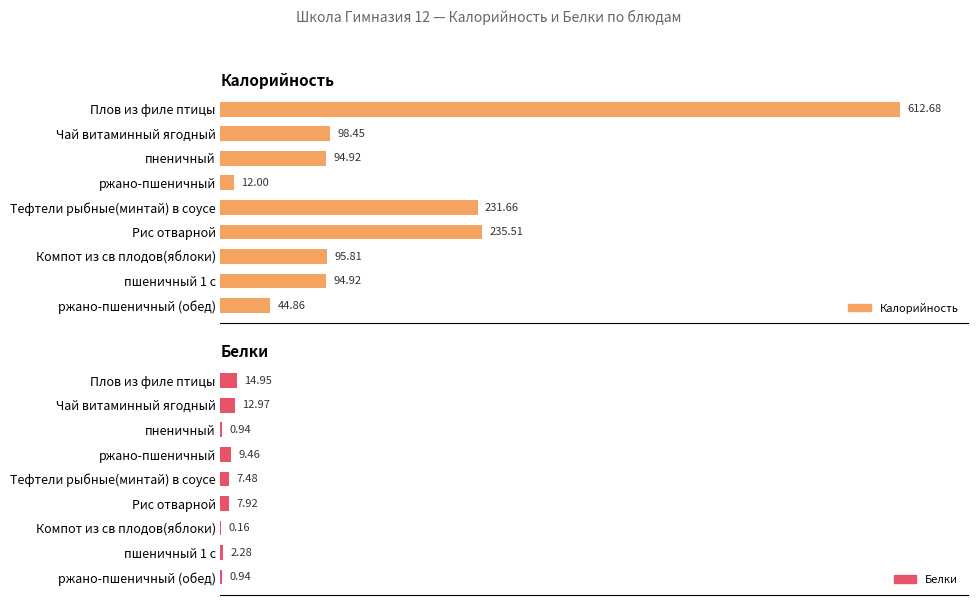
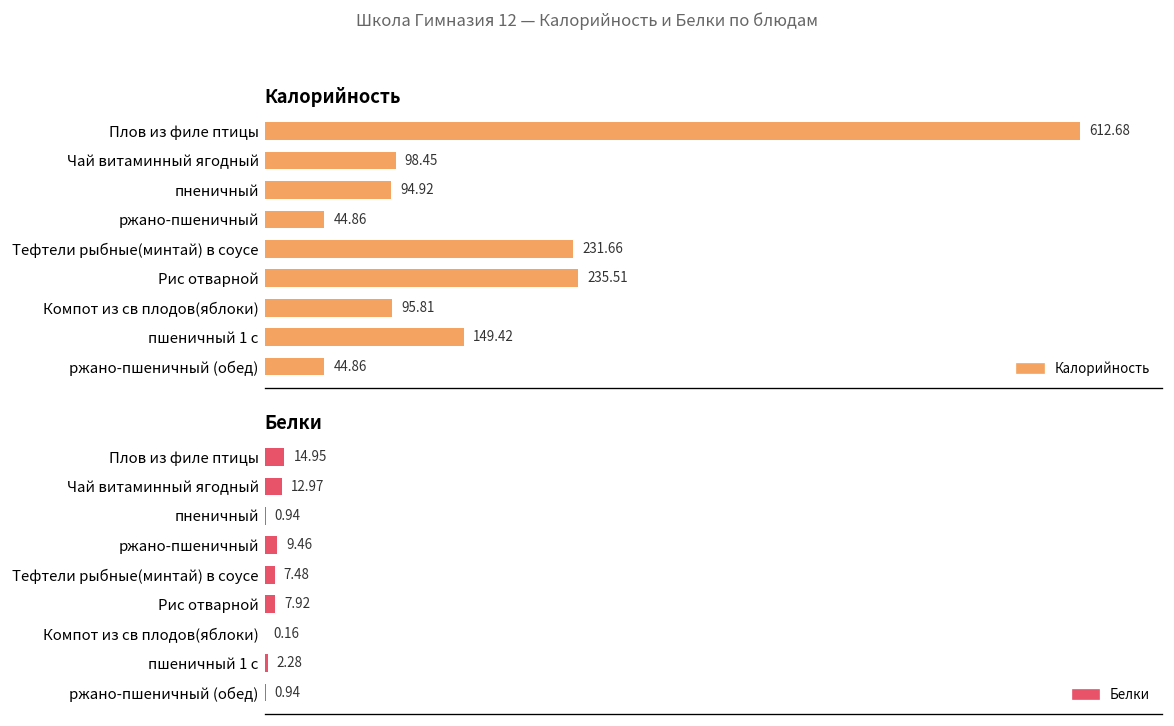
Калорийность, ржано-пшеничный: 12.00 -> 44.86
Калорийность, пшеничный 1 с: 94.92 -> 149.42
